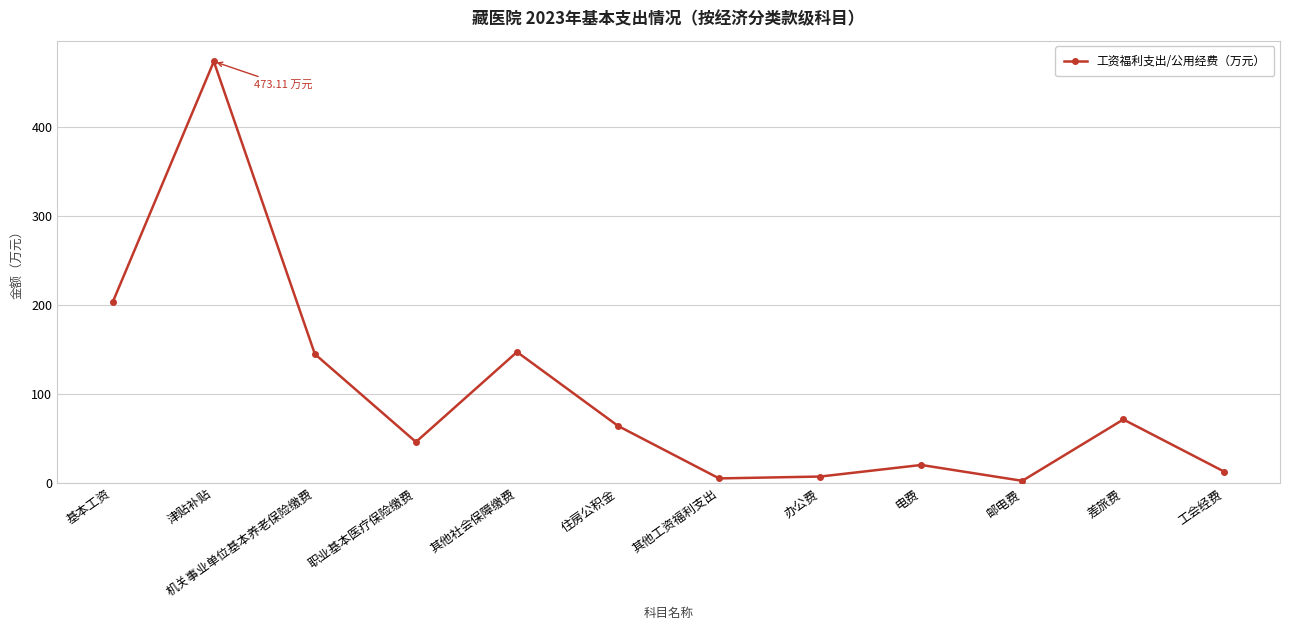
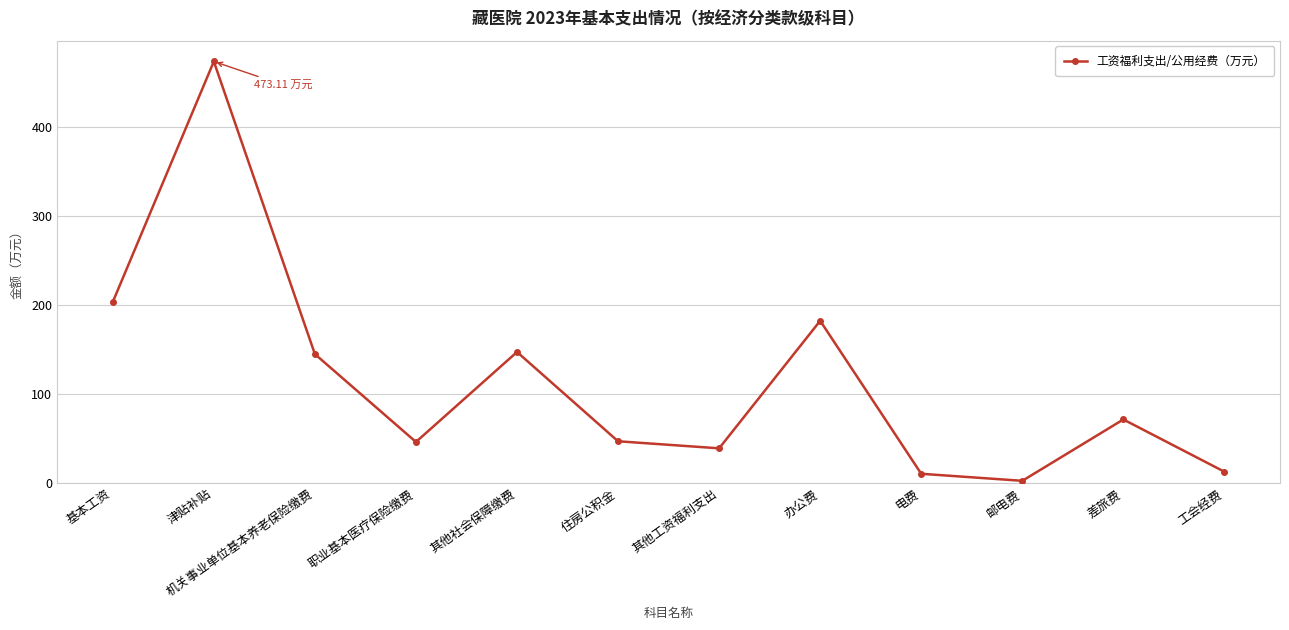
住房公积金: 60 -> 50
其他工资福利支出: 0 -> 40
办公费: 10 -> 180
电费: 20 -> 10
